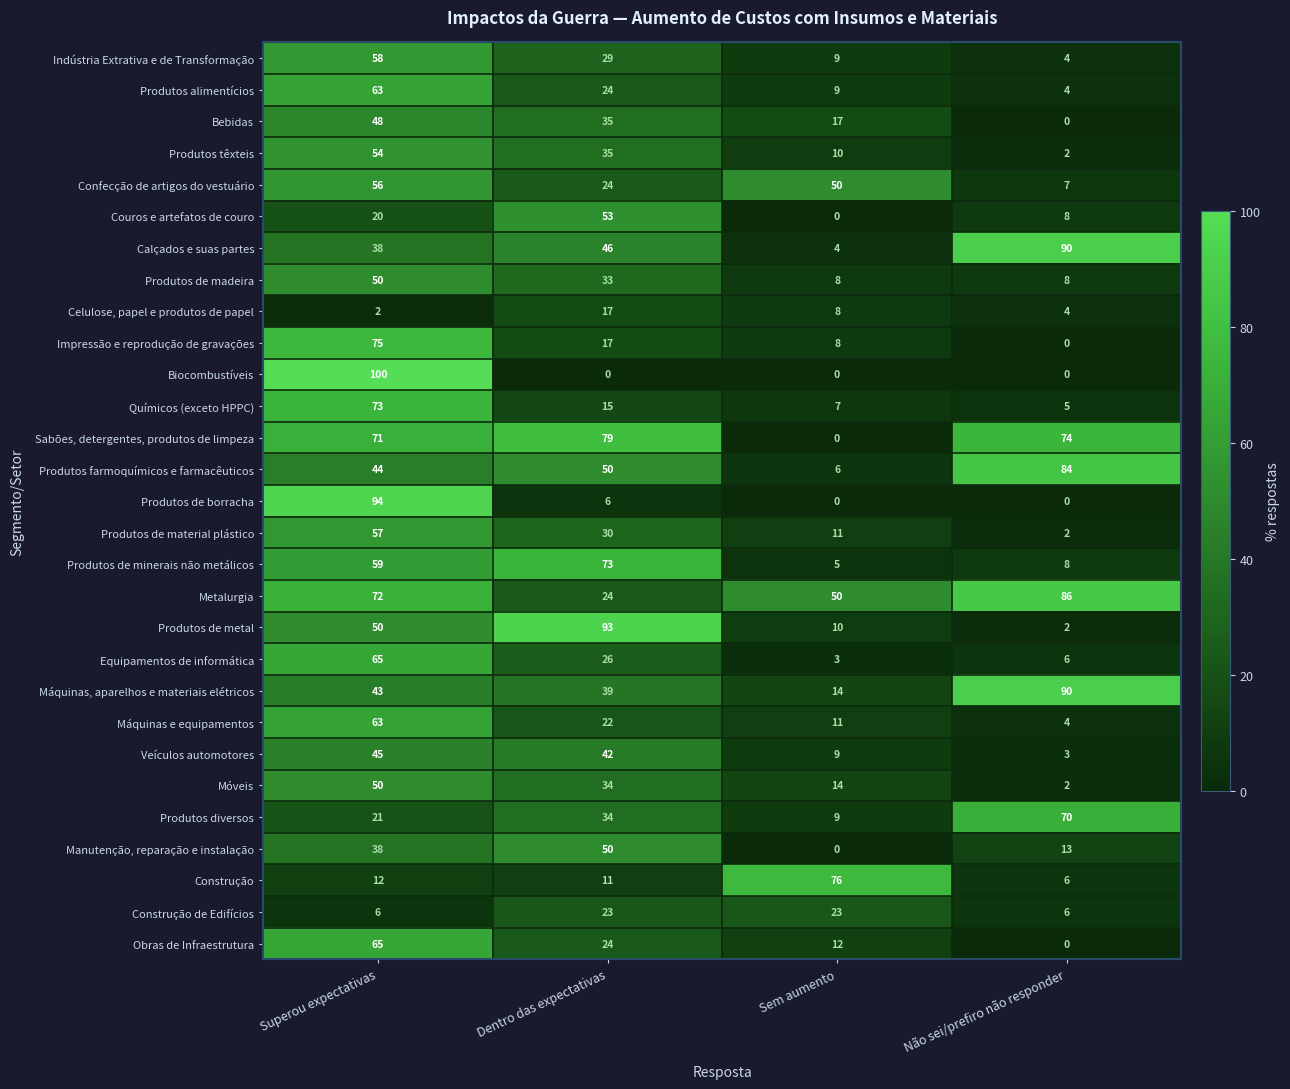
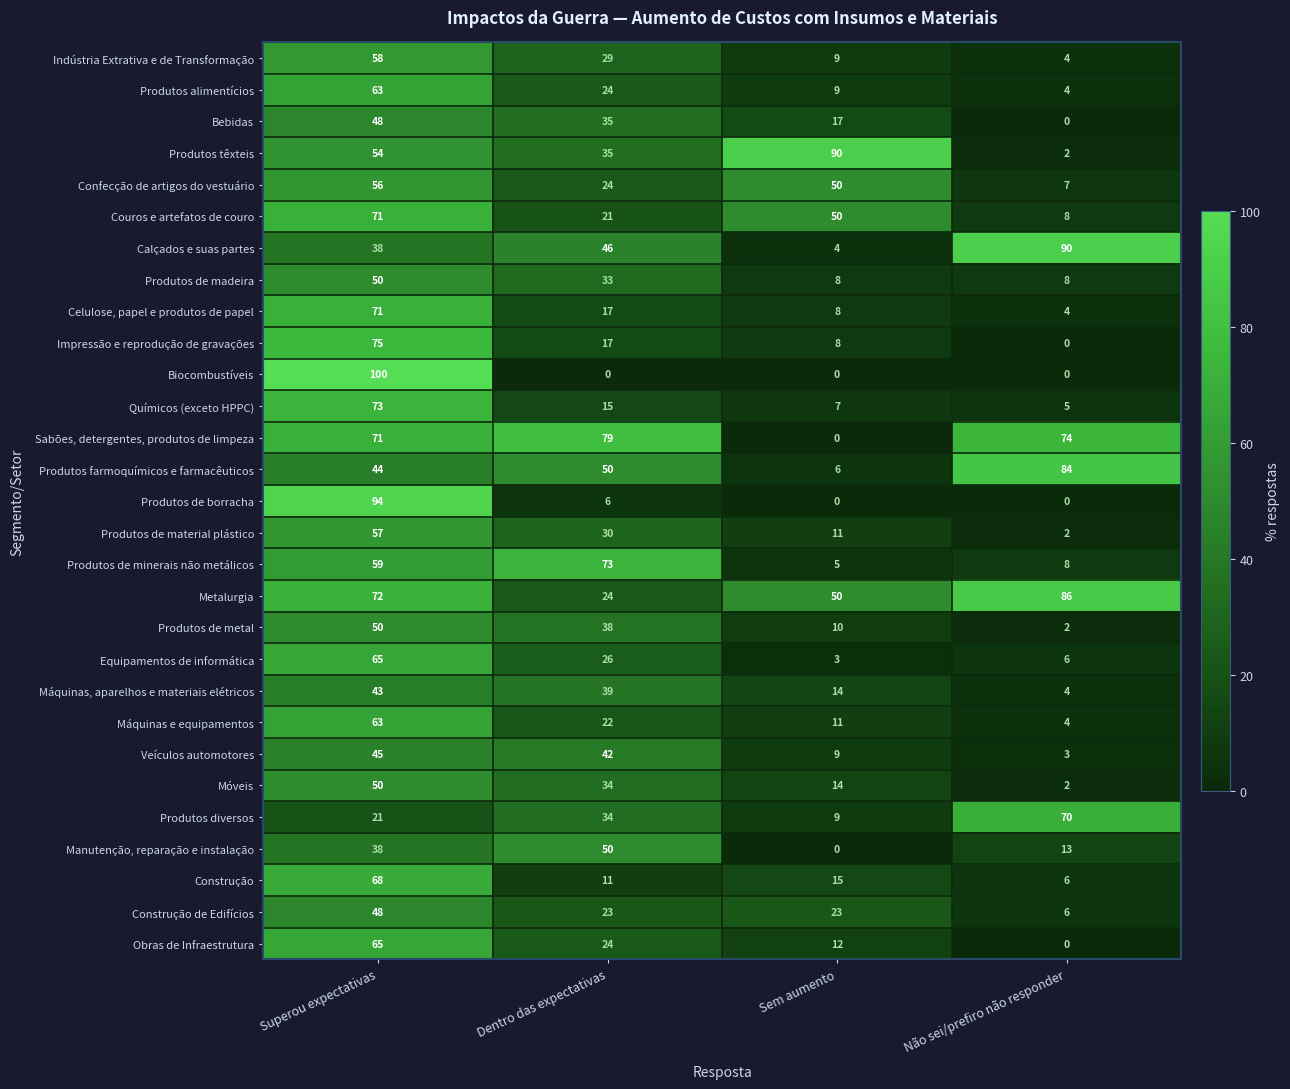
Produtos têxteis, Sem aumento: 10 -> 90
Couros e artefatos de couro, Superou expectativas: 20 -> 71
Couros e artefatos de couro, Dentro das expectativas: 53 -> 21
Couros e artefatos de couro, Sem aumento: 0 -> 50
Celulose, papel e produtos de papel, Superou expectativas: 2 -> 71
Produtos de metal, Dentro das expectativas: 93 -> 38
Máquinas, aparelhos e materiais elétricos, Não sei/prefiro não responder: 90 -> 4
Construção, Superou expectativas: 12 -> 68
Construção, Sem aumento: 76 -> 15
Construção de Edifícios, Superou expectativas: 6 -> 48
